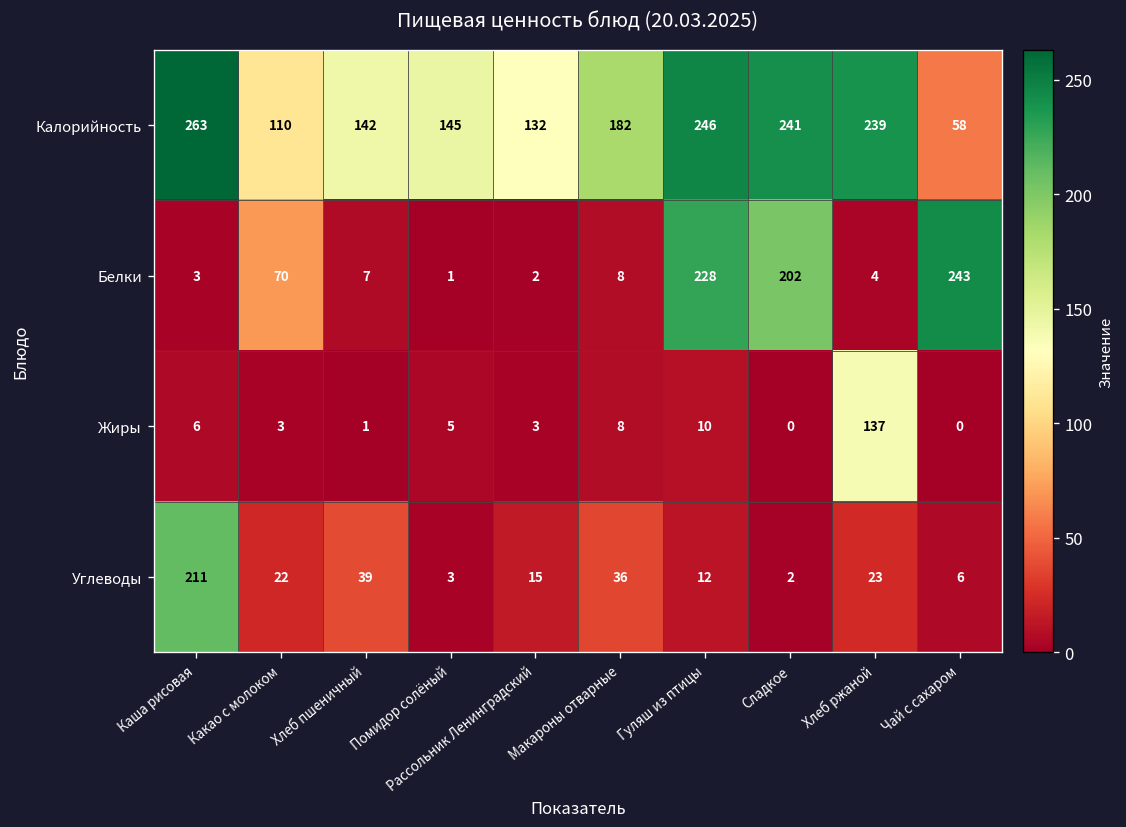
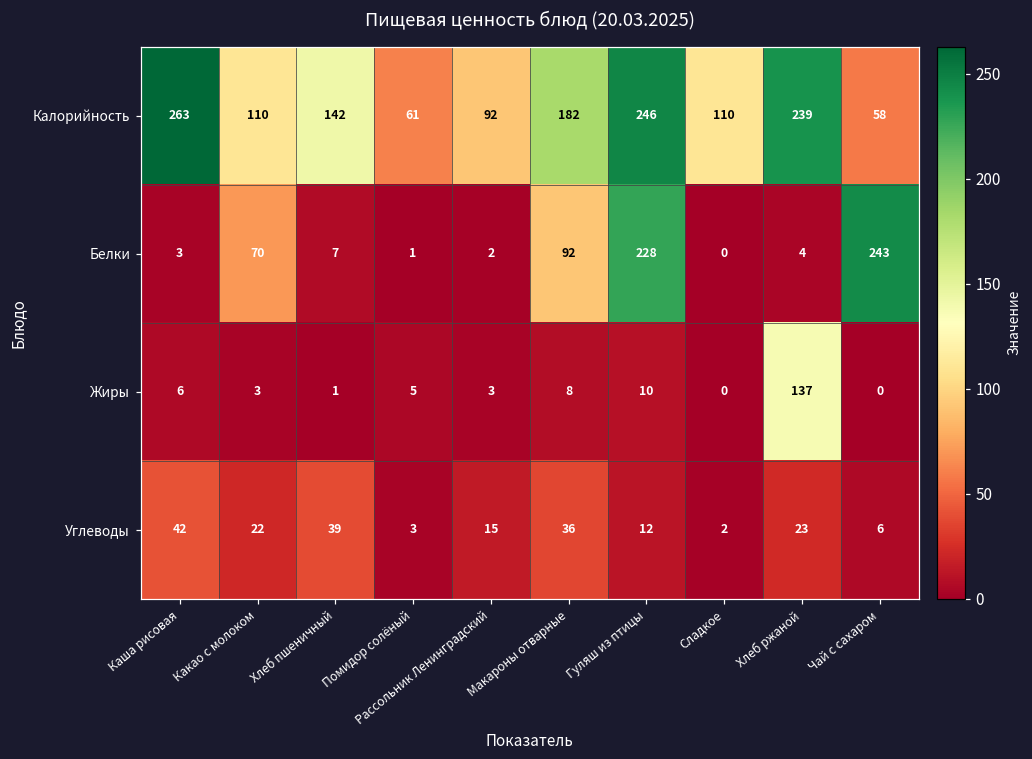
Калорийность, Помидор солёный: 145 -> 61
Калорийность, Рассольник Ленинградский: 132 -> 92
Калорийность, Сладкое: 241 -> 110
Белки, Макароны отварные: 8 -> 92
Белки, Сладкое: 202 -> 0
Углеводы, Каша рисовая: 211 -> 42
